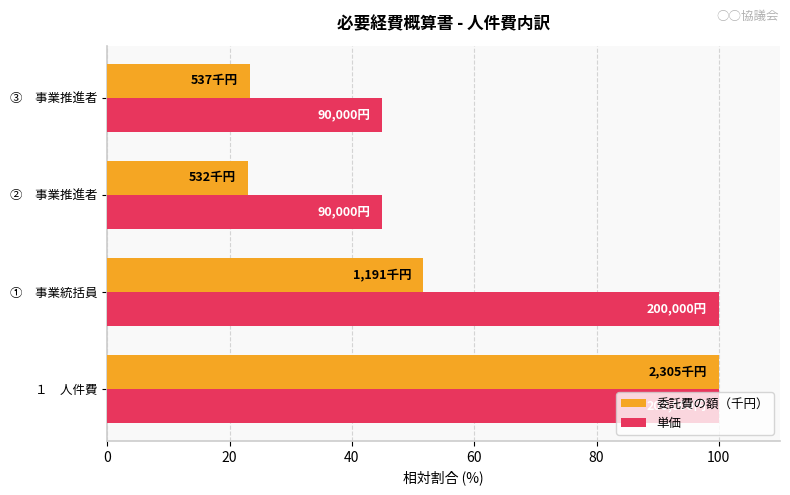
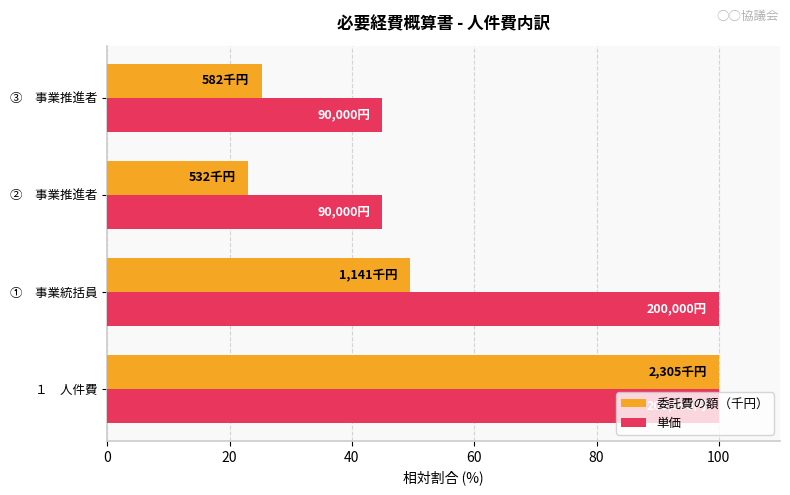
委託費の額（千円）, ③ 事業推進者: 537 -> 582
委託費の額（千円）, ① 事業統括員: 1,191 -> 1,141
